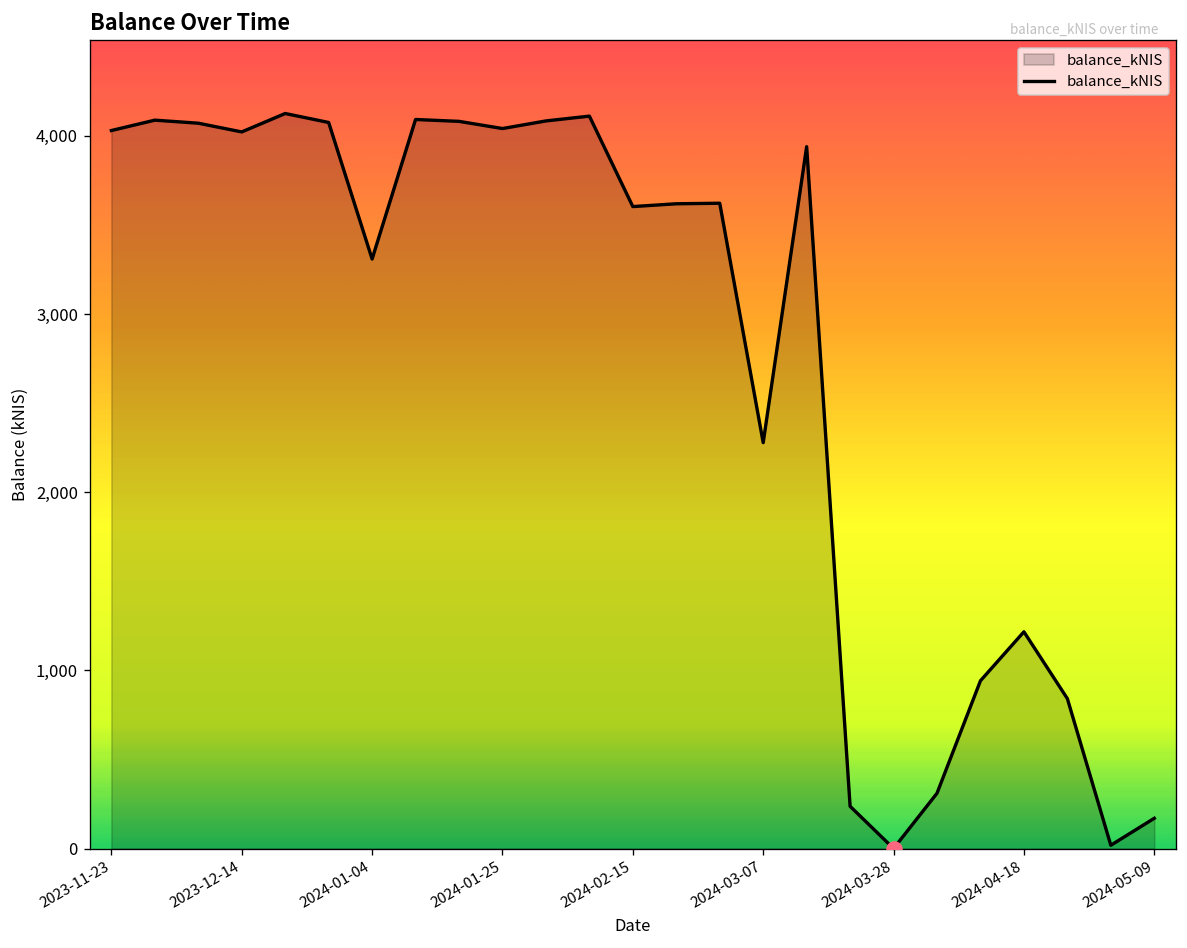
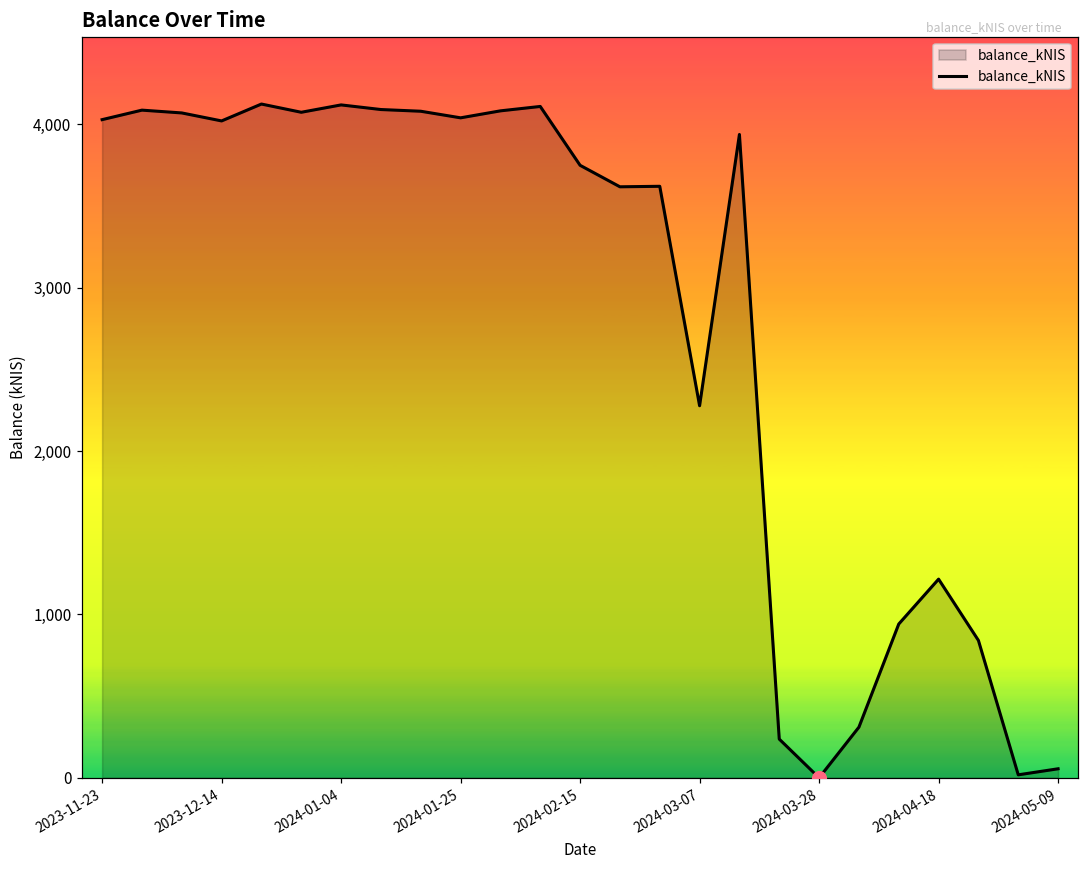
balance_kNIS, 2024-01-04: 3,310 -> 4,120
balance_kNIS, 2024-02-15: 3,600 -> 3,750
balance_kNIS, 2024-05-09: 170 -> 60
